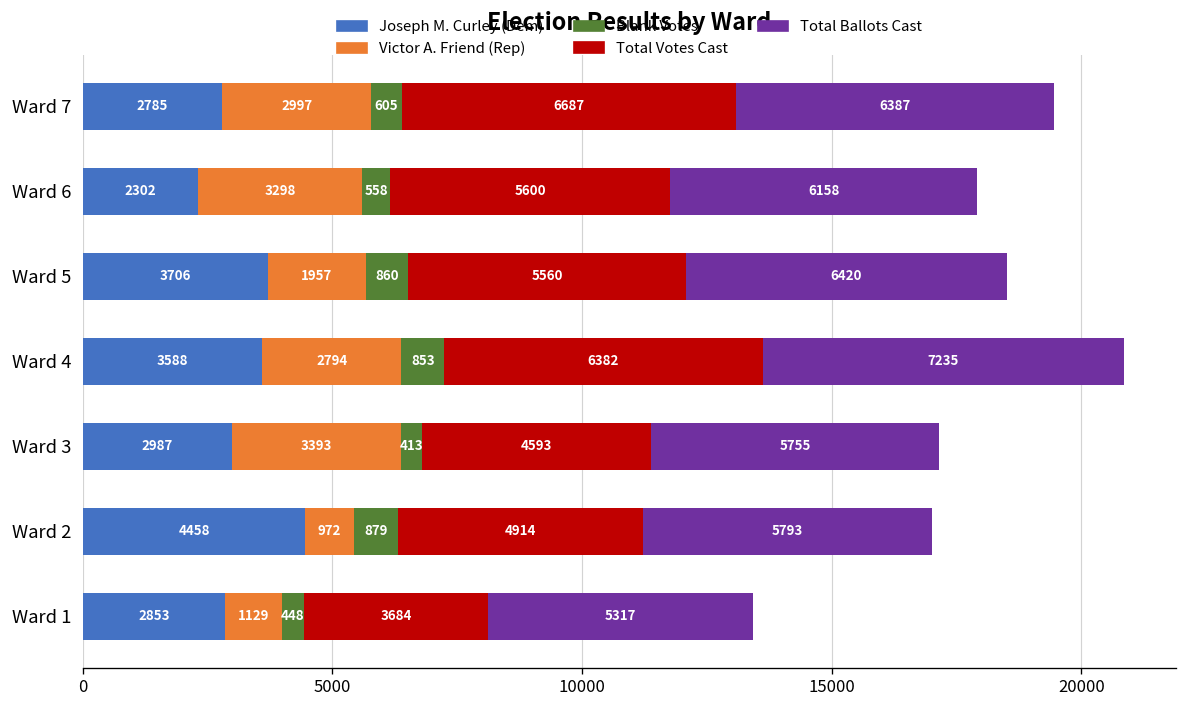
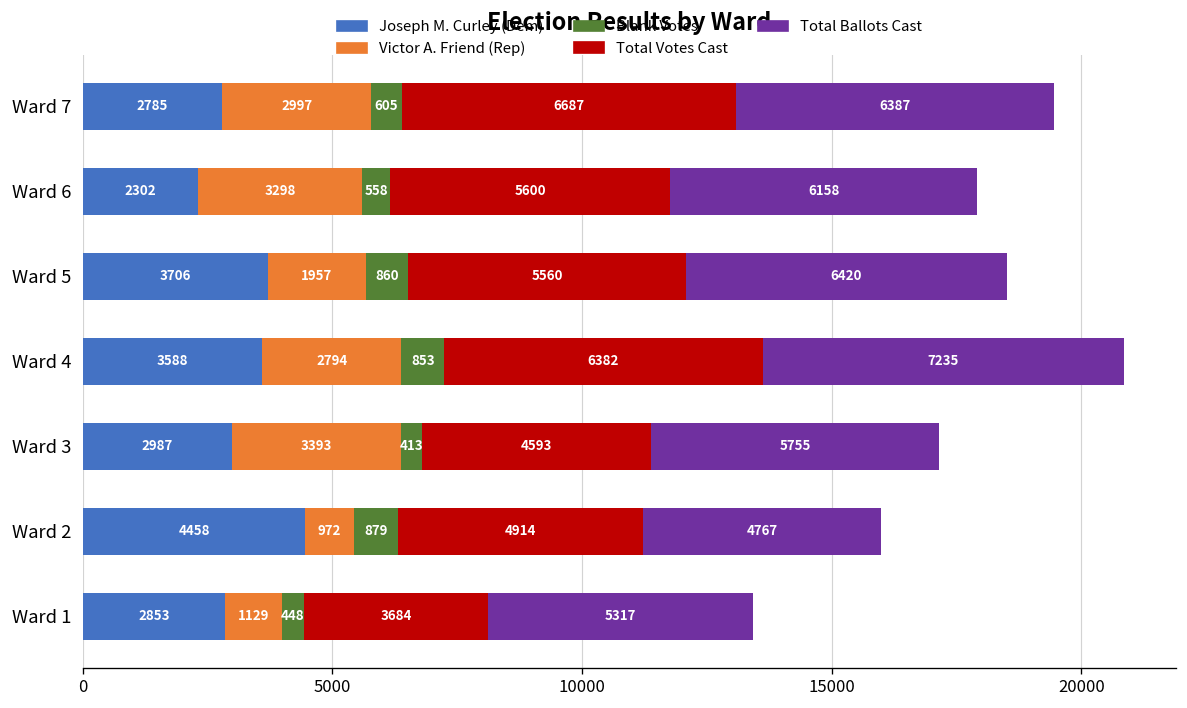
Total Ballots Cast, Ward 2: 5793 -> 4767
